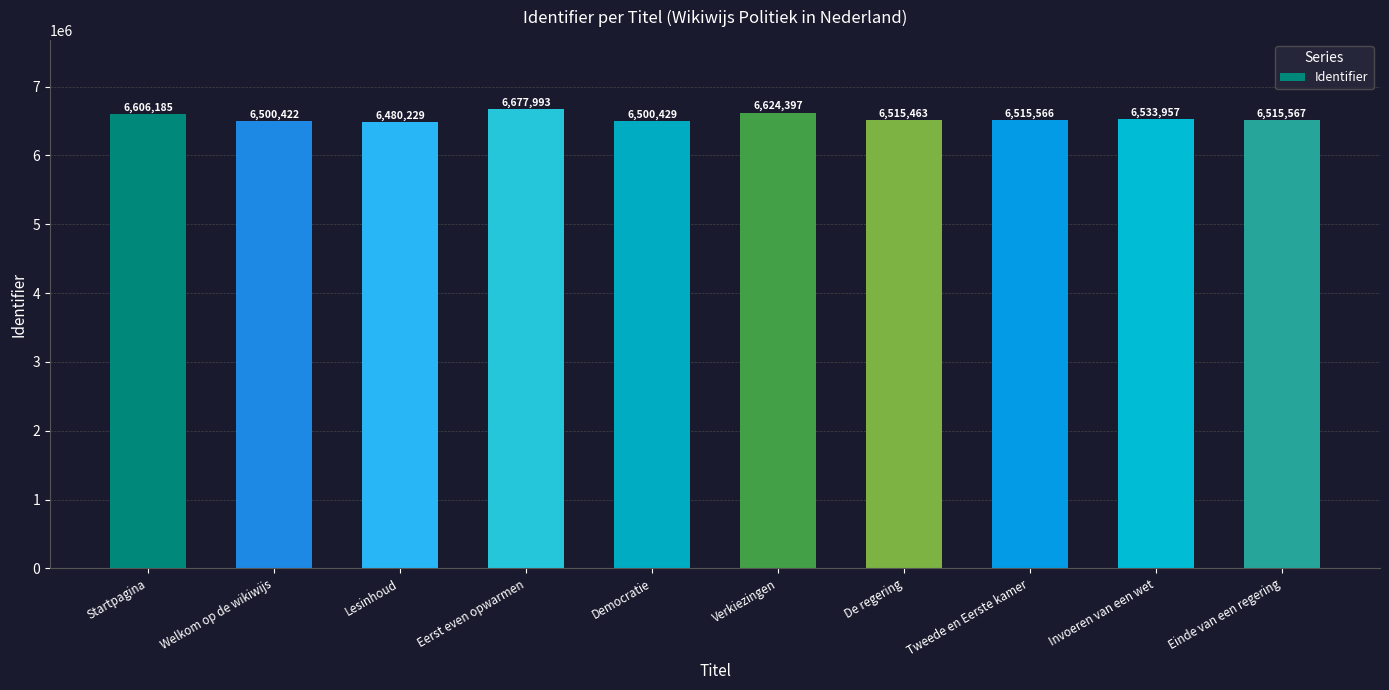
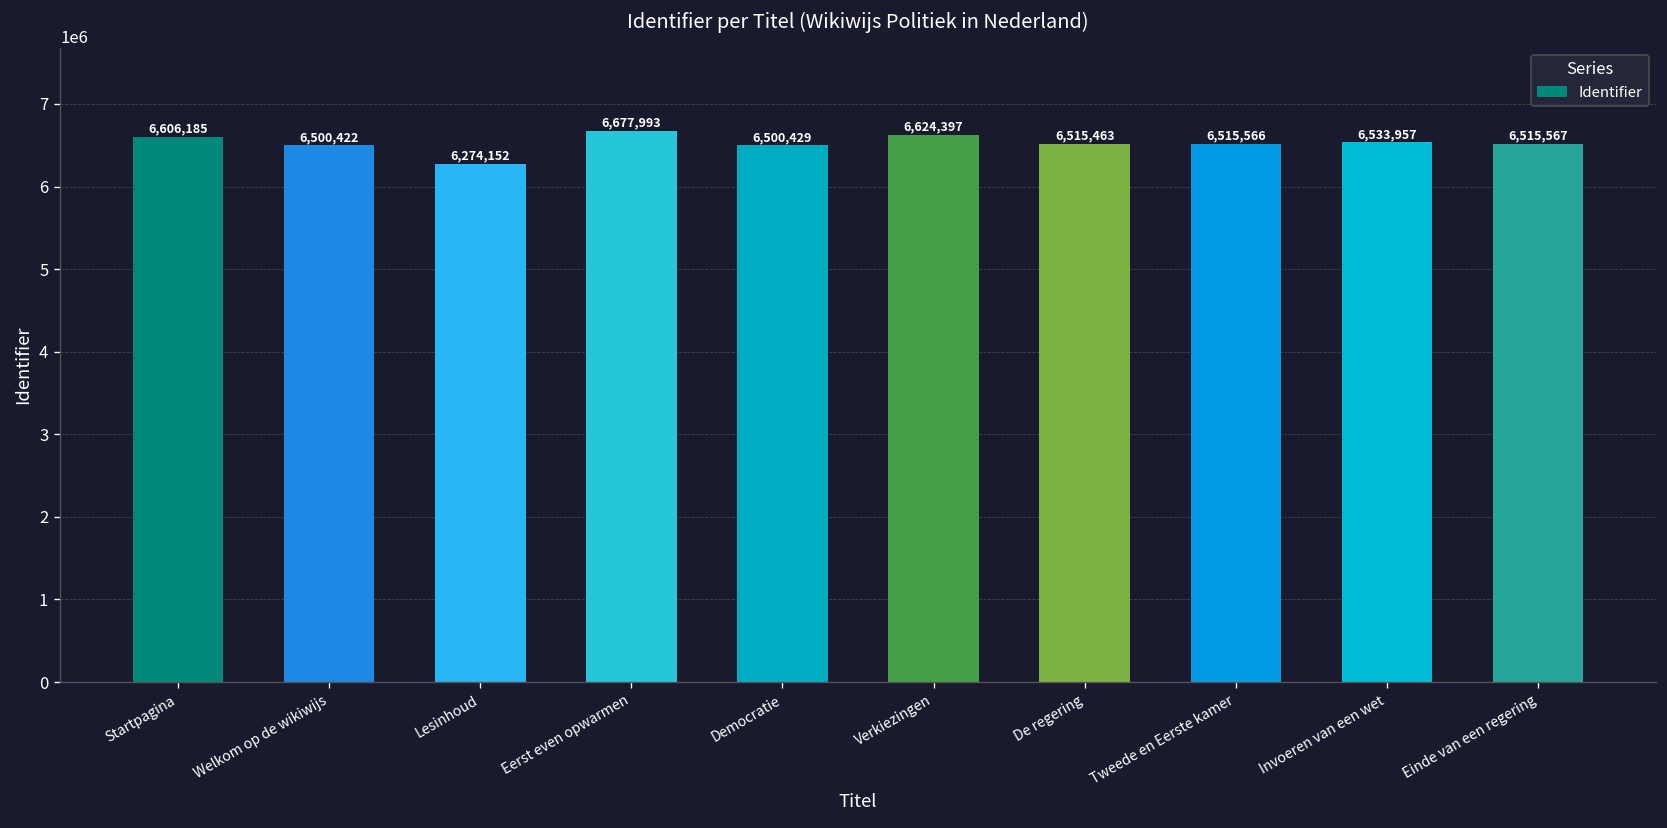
Lesinhoud: 6,480,229 -> 6,274,152
